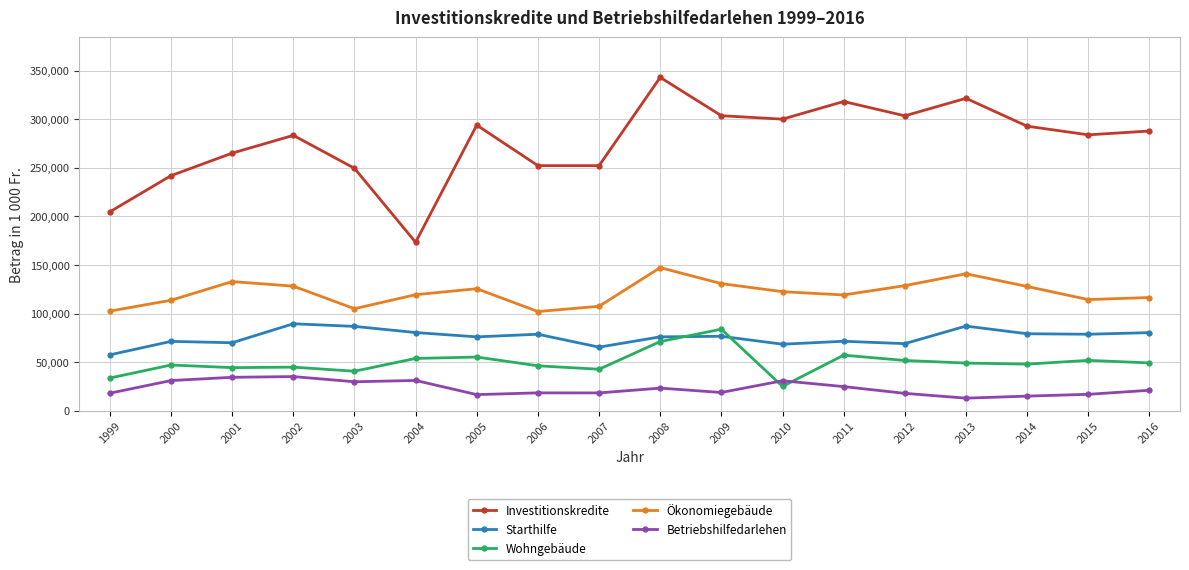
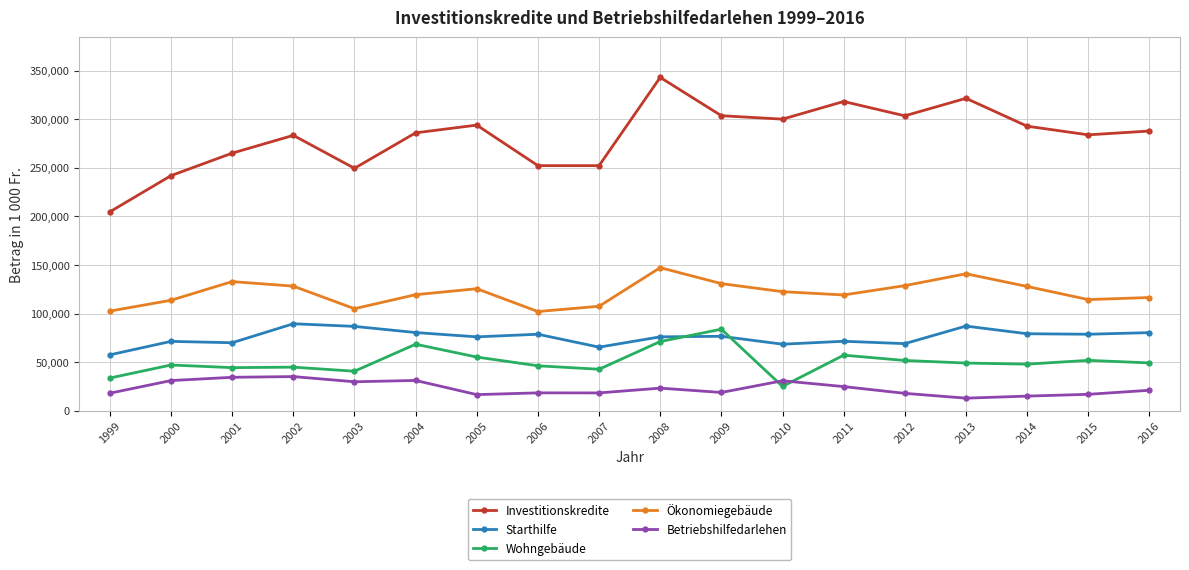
Investitionskredite, 2004: 170,000 -> 290,000
Wohngebäude, 2004: 50,000 -> 70,000
